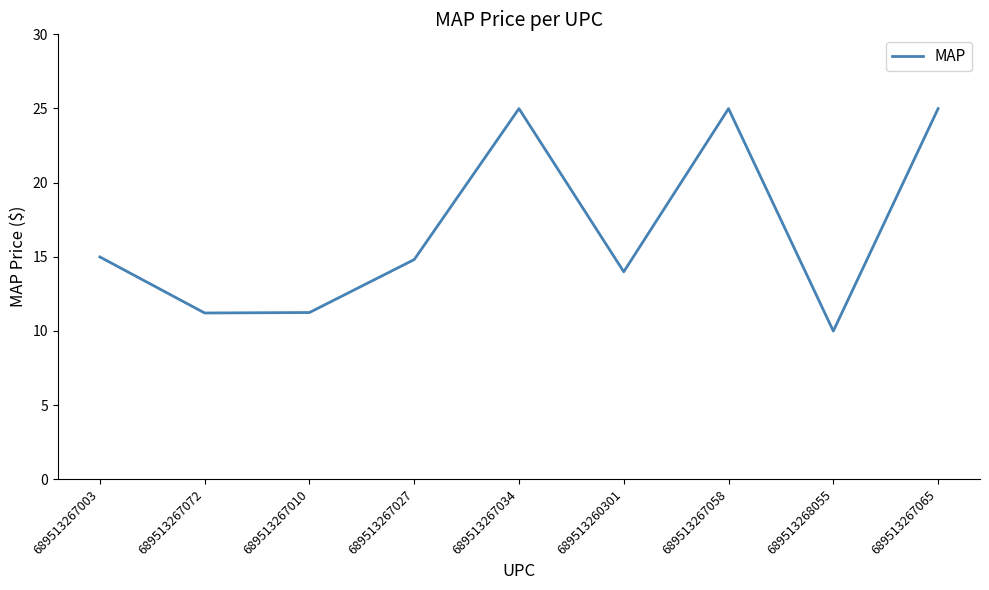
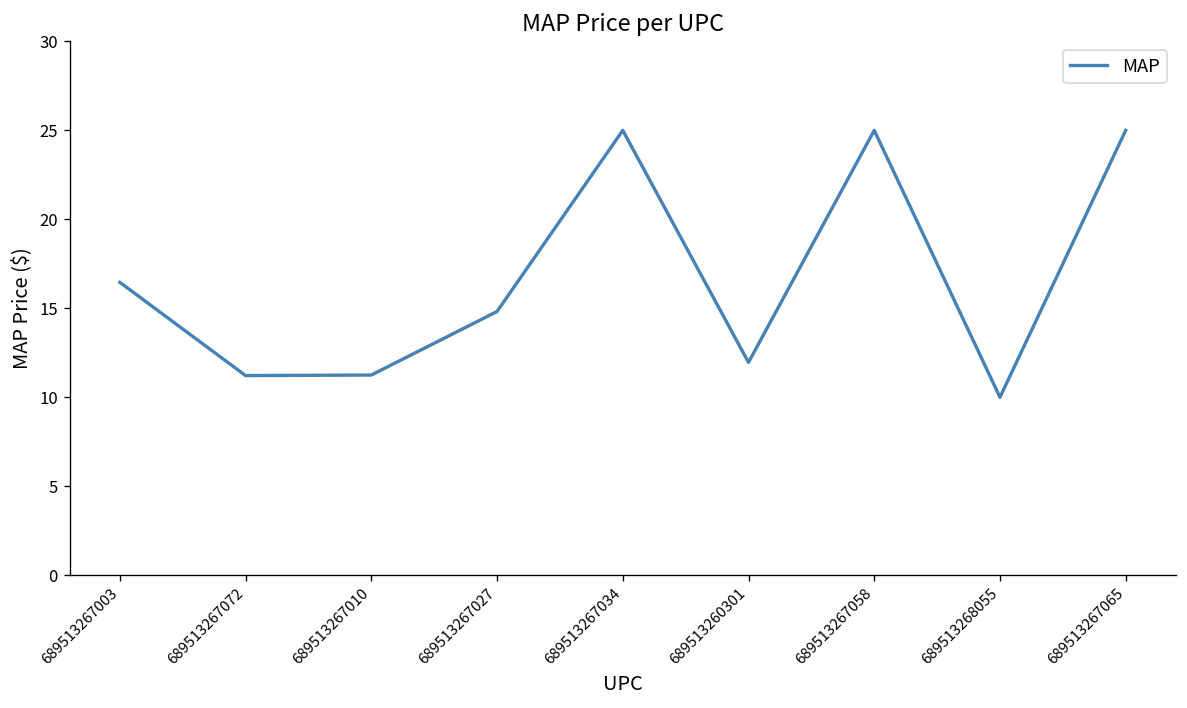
689513267003: 15.0 -> 16.5
689513260301: 14.0 -> 12.0
